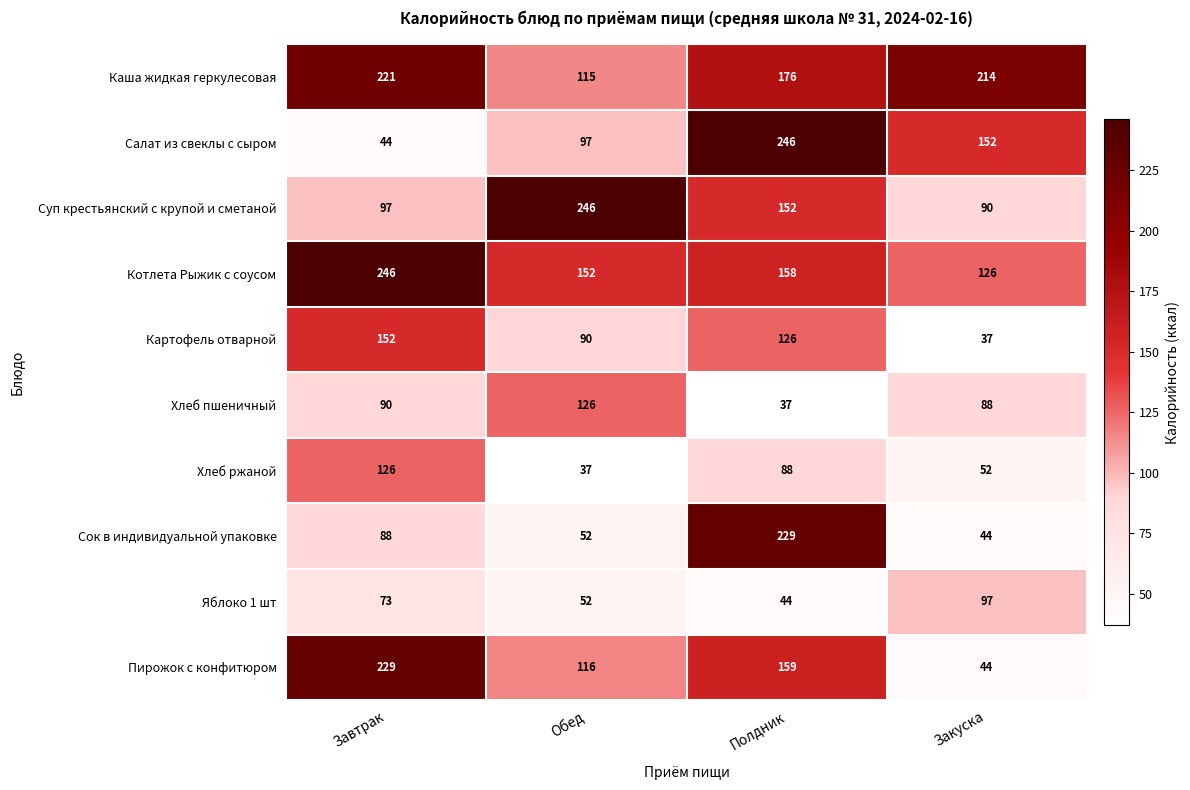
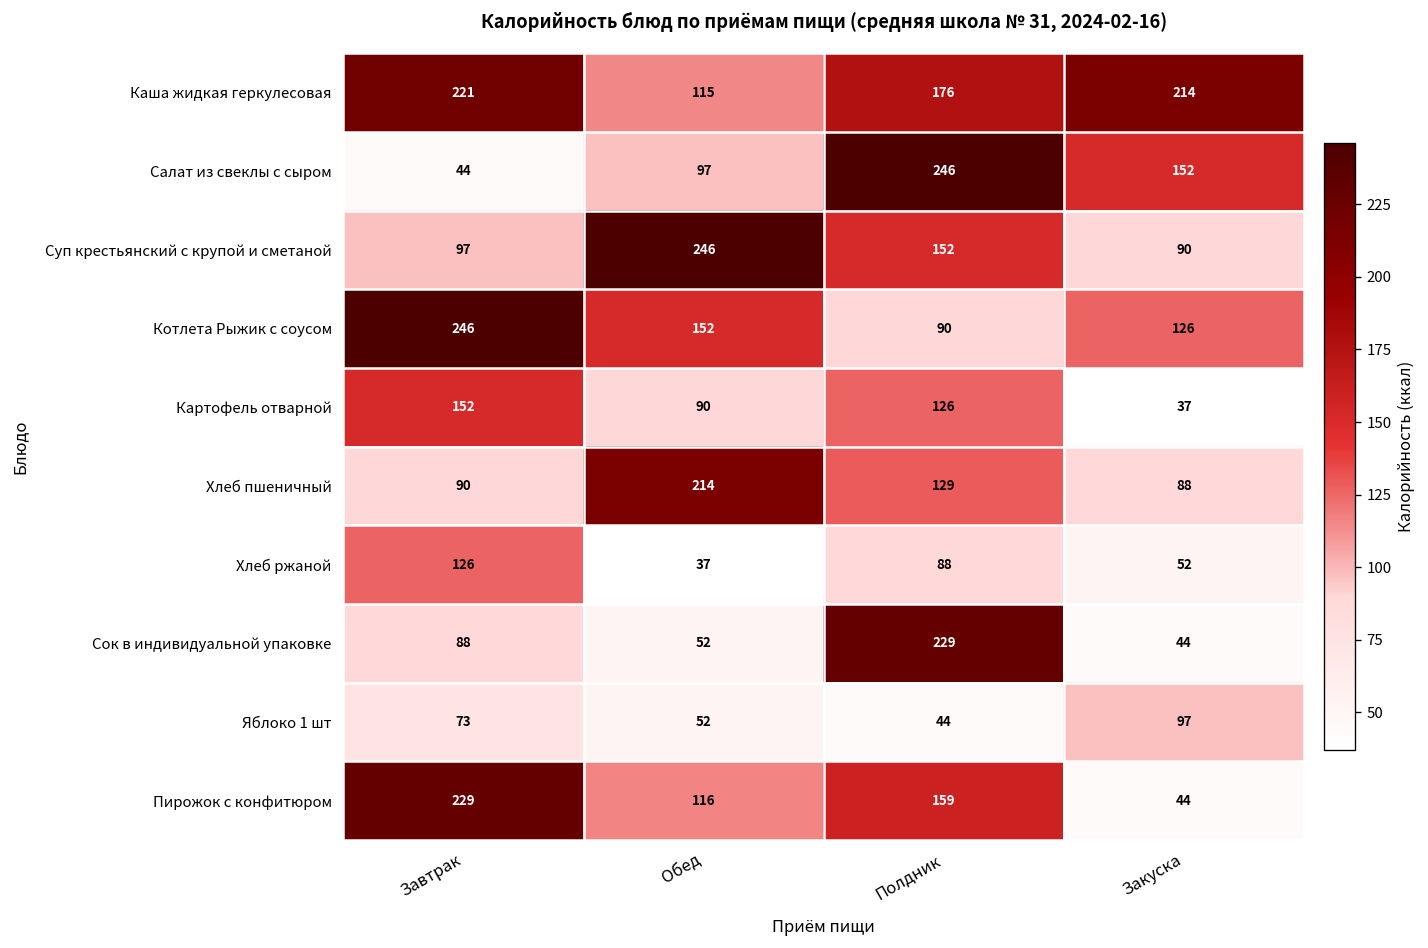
Котлета Рыжик с соусом, Полдник: 158 -> 90
Хлеб пшеничный, Обед: 126 -> 214
Хлеб пшеничный, Полдник: 37 -> 129
